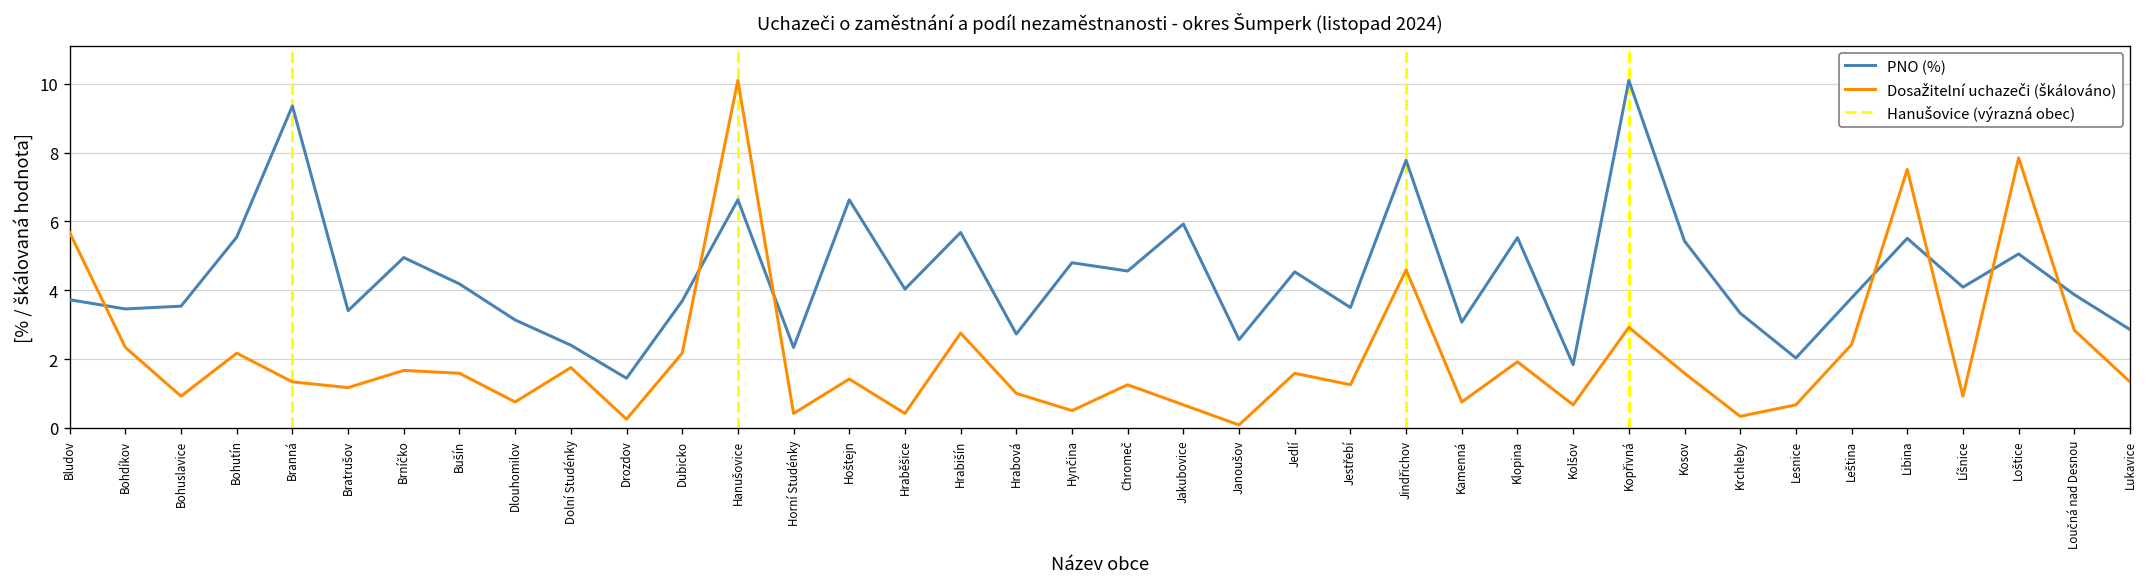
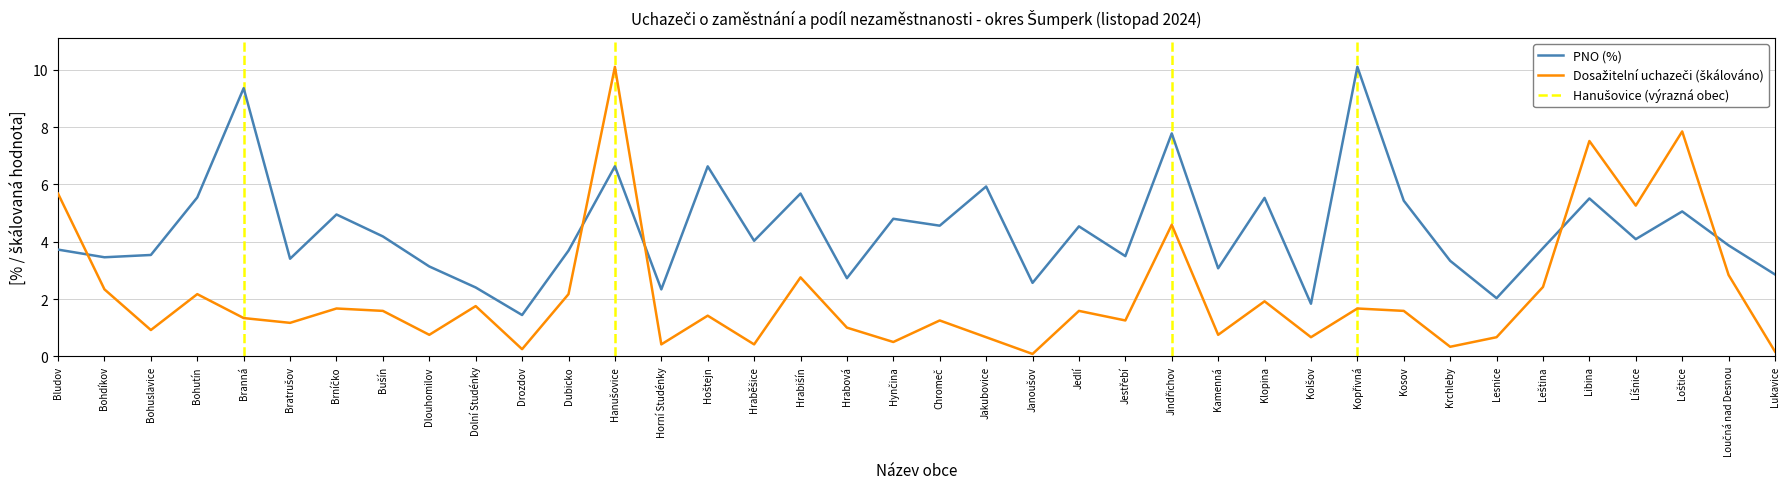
Dosažitelní uchazeči (škálováno), Kopřivná: 2.9 -> 1.7
Dosažitelní uchazeči (škálováno), Líšnice: 0.9 -> 5.3
Dosažitelní uchazeči (škálováno), Lukavice: 1.3 -> 0.2
